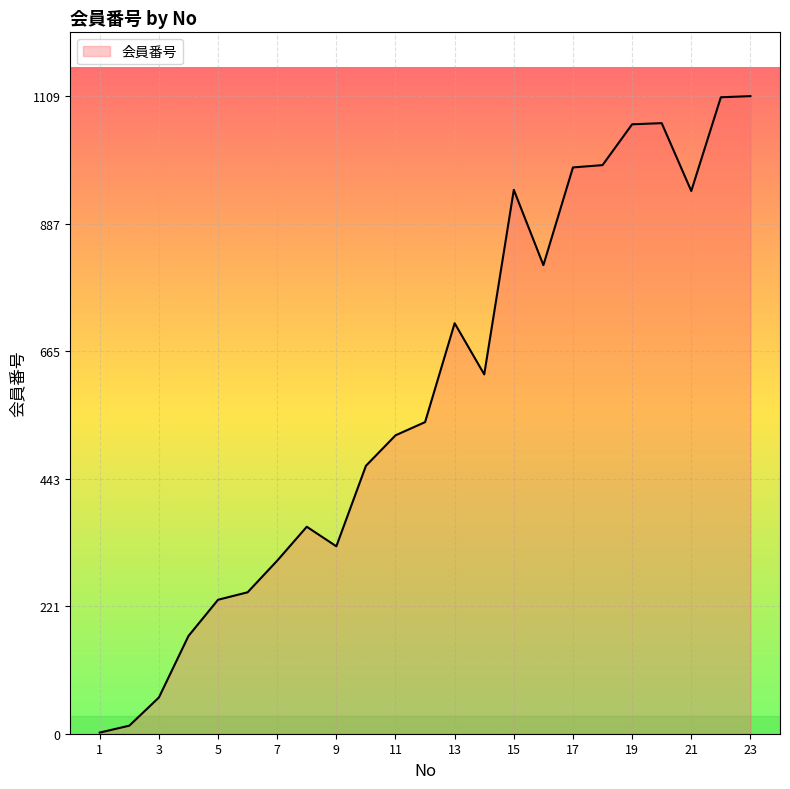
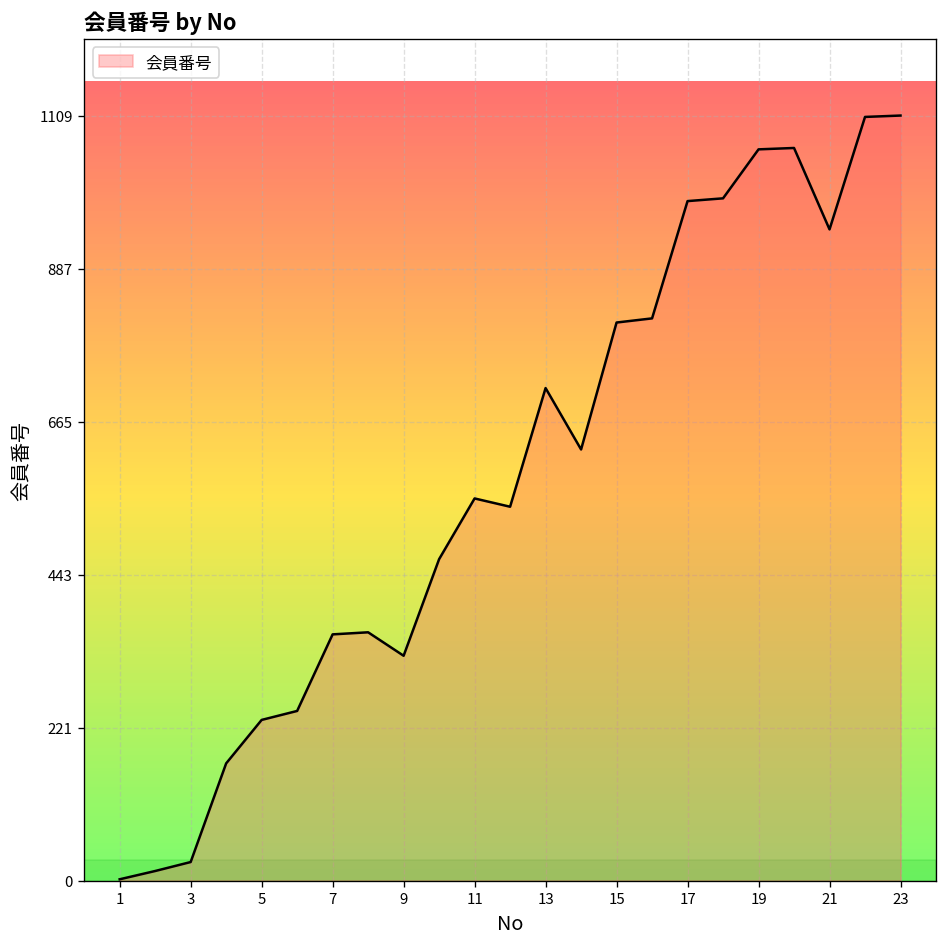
3: 60 -> 30
7: 300 -> 360
11: 520 -> 550
15: 950 -> 810
